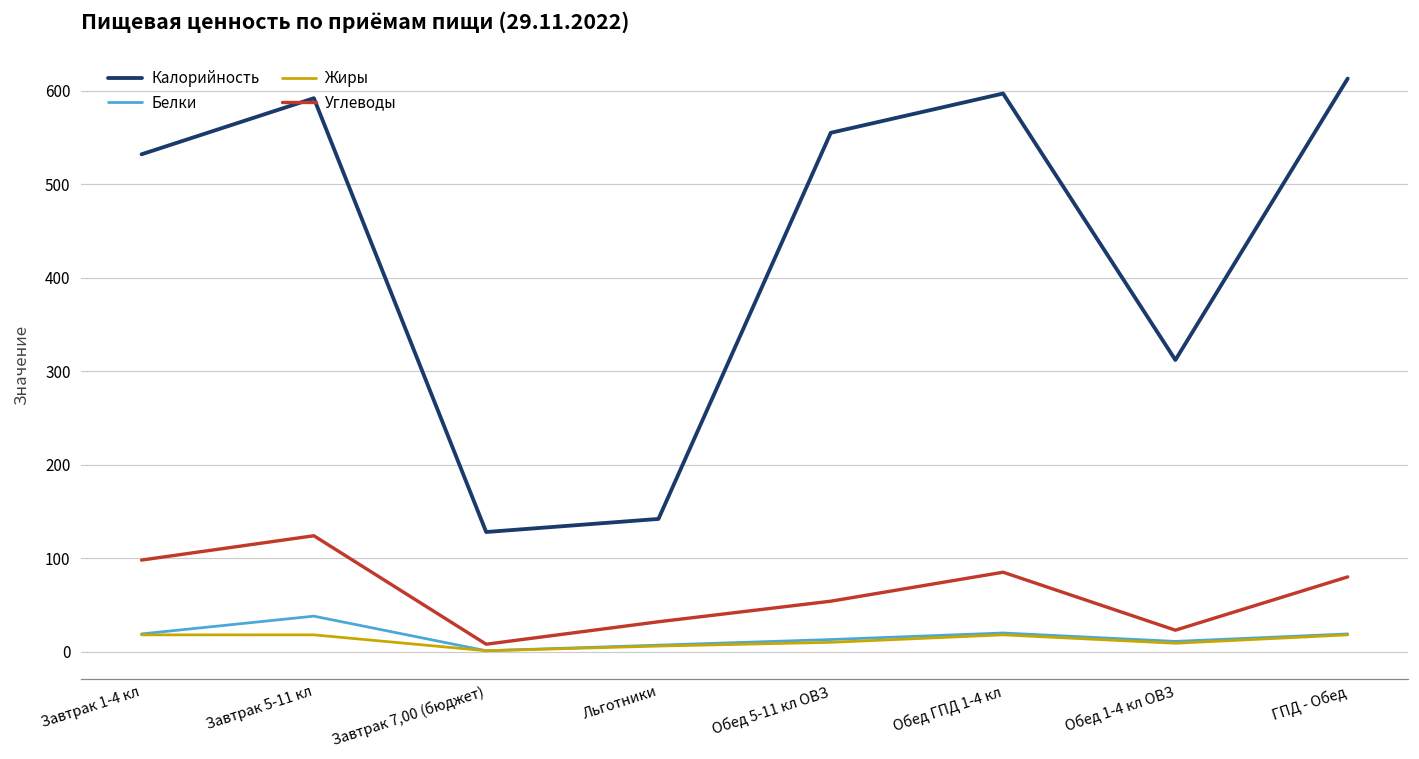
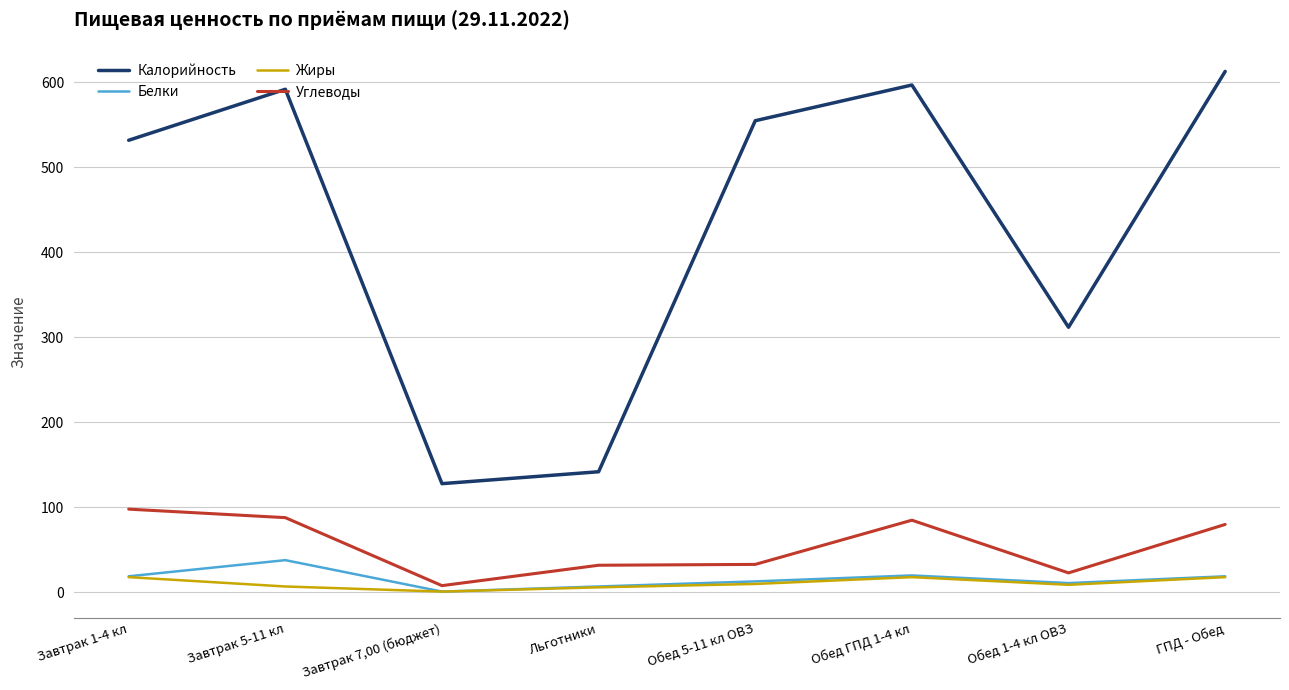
Жиры, Завтрак 5-11 кл: 20 -> 10
Углеводы, Завтрак 5-11 кл: 120 -> 90
Углеводы, Обед 5-11 кл ОВЗ: 50 -> 30
